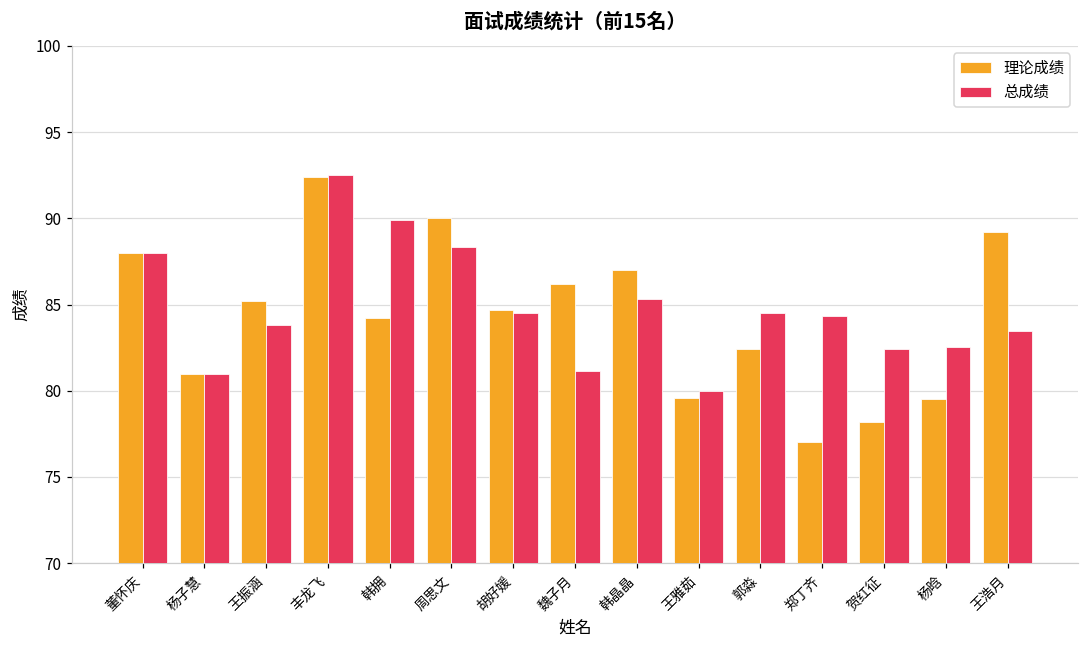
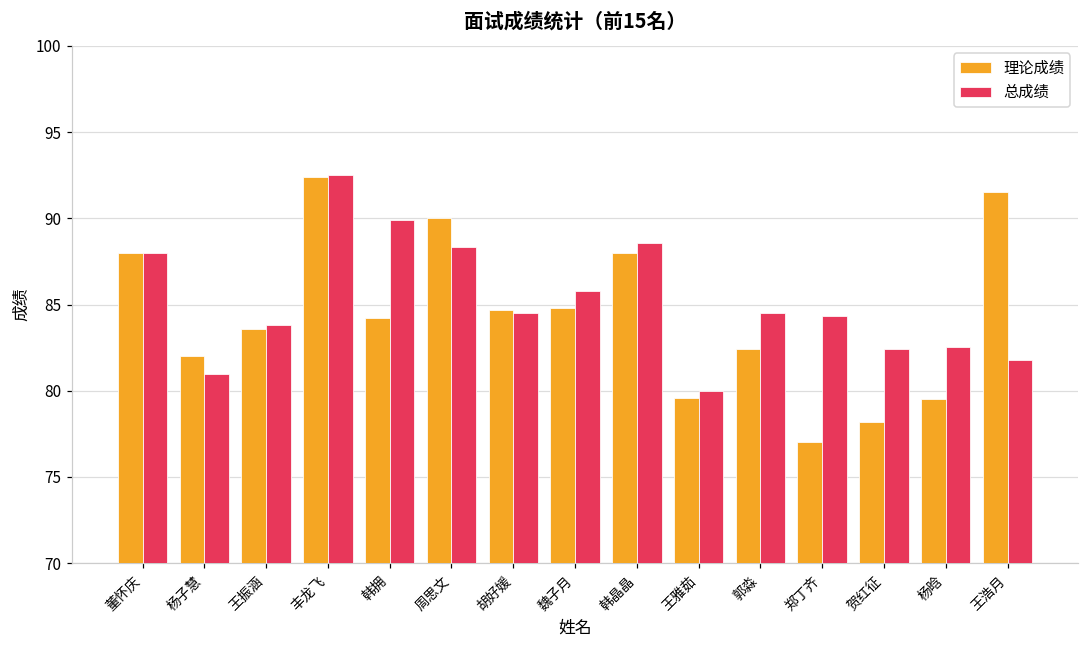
理论成绩, 杨子慧: 81 -> 82
理论成绩, 王振涵: 85.2 -> 83.6
理论成绩, 魏子月: 86.2 -> 84.8
总成绩, 魏子月: 81.2 -> 85.8
理论成绩, 韩晶晶: 87 -> 88
总成绩, 韩晶晶: 85.3 -> 88.5
理论成绩, 王浩月: 89.2 -> 91.5
总成绩, 王浩月: 83.5 -> 81.8
